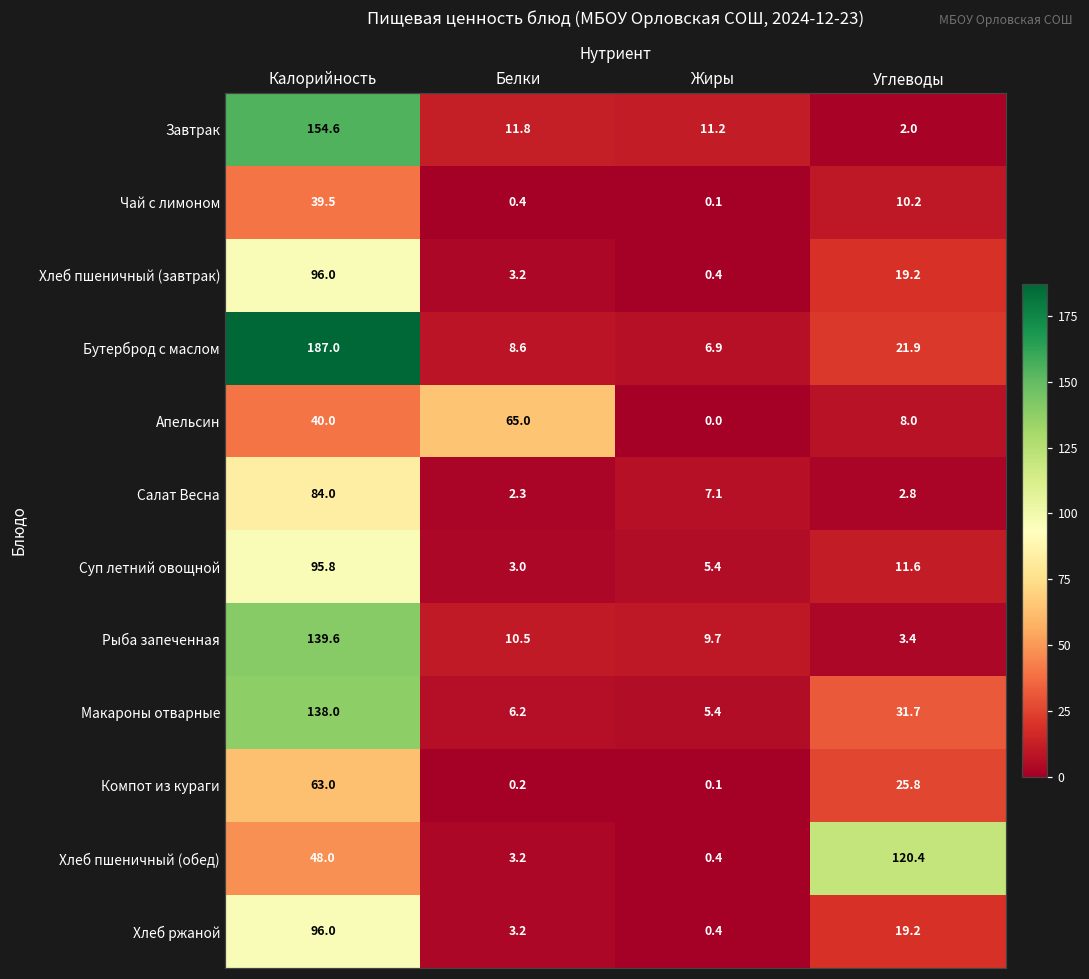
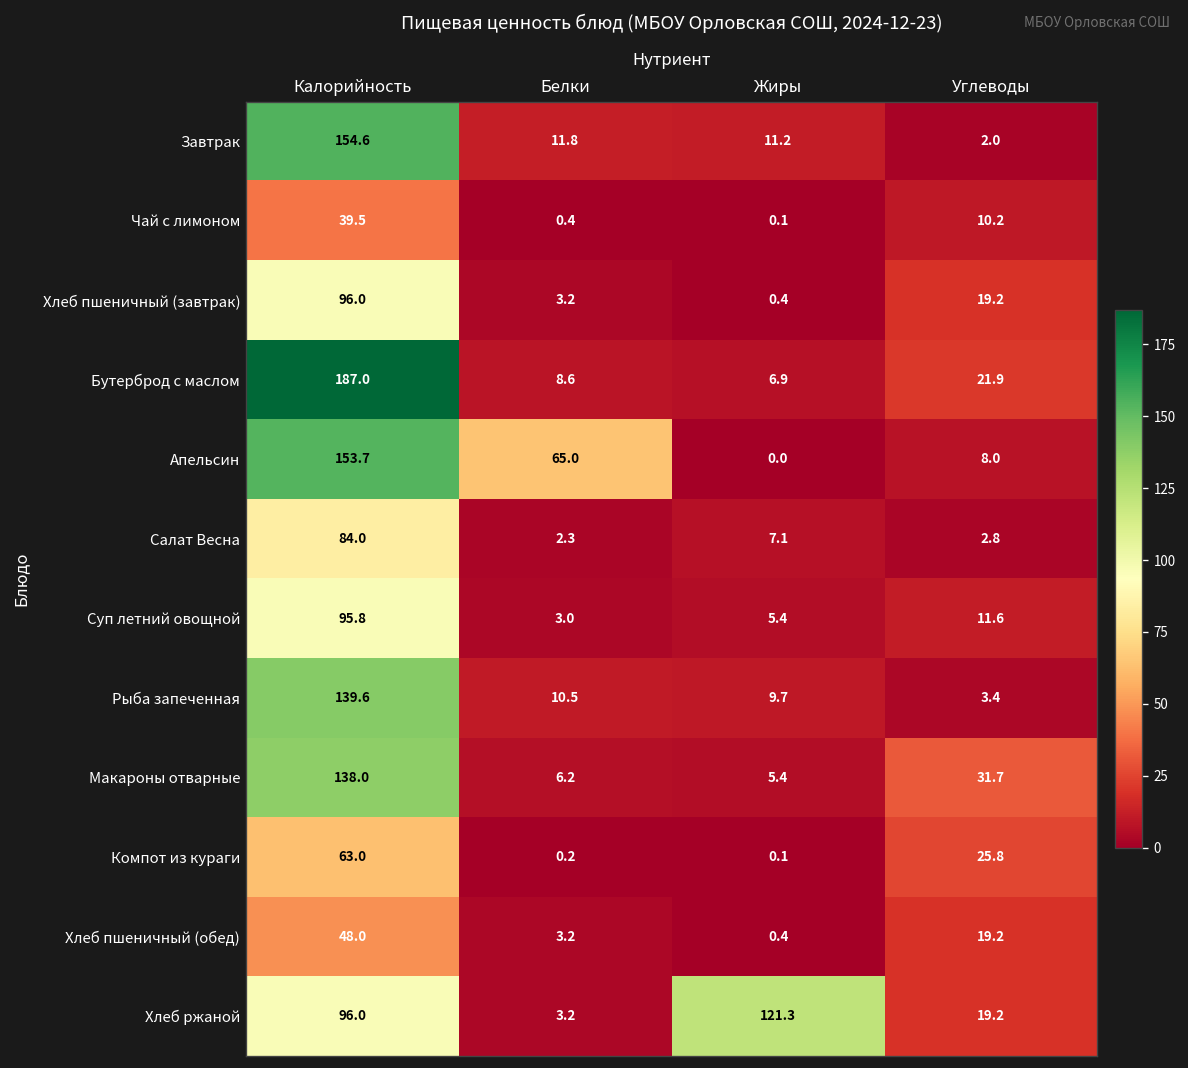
Апельсин, Калорийность: 40.0 -> 153.7
Хлеб пшеничный (обед), Углеводы: 120.4 -> 19.2
Хлеб ржаной, Жиры: 0.4 -> 121.3
